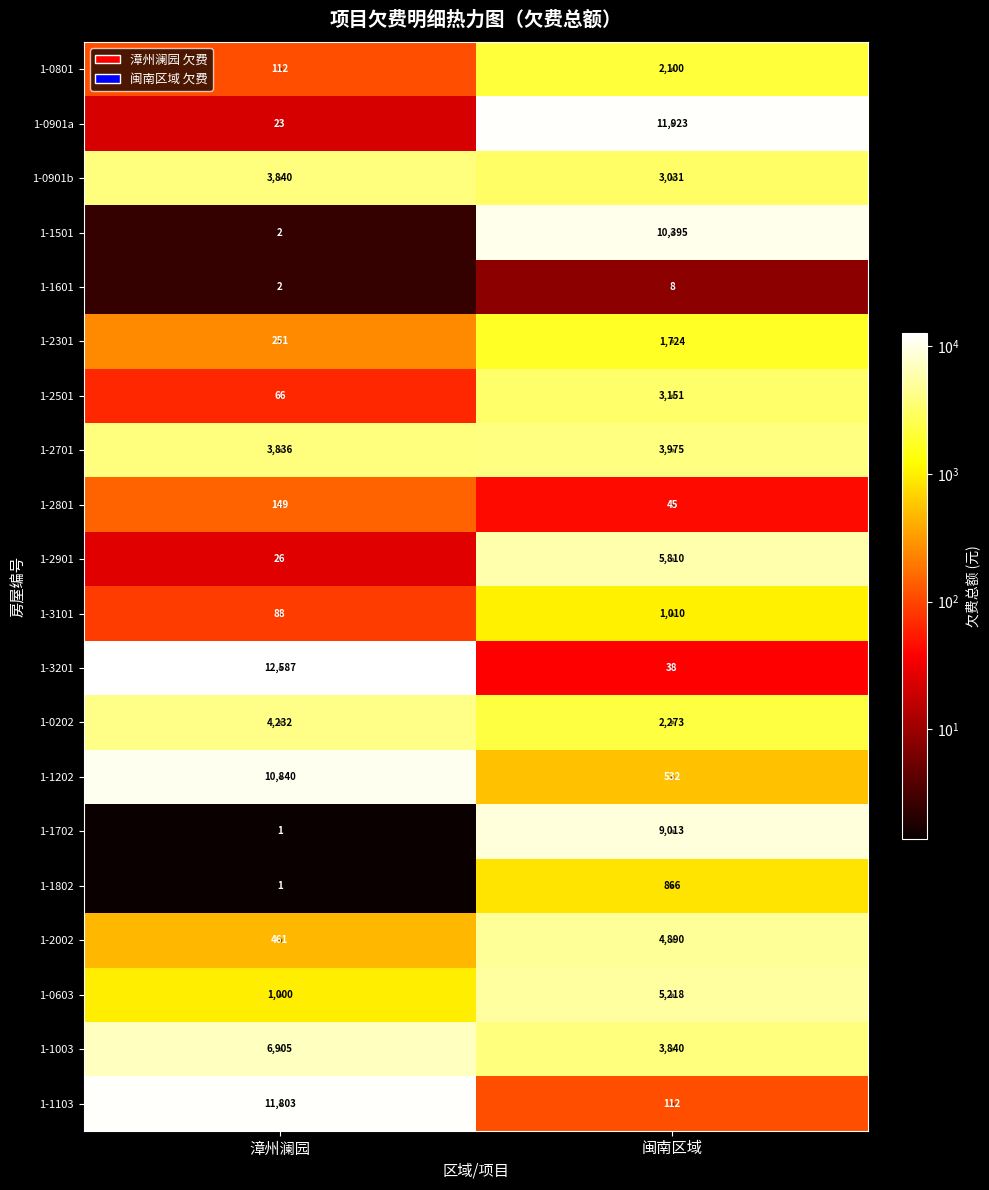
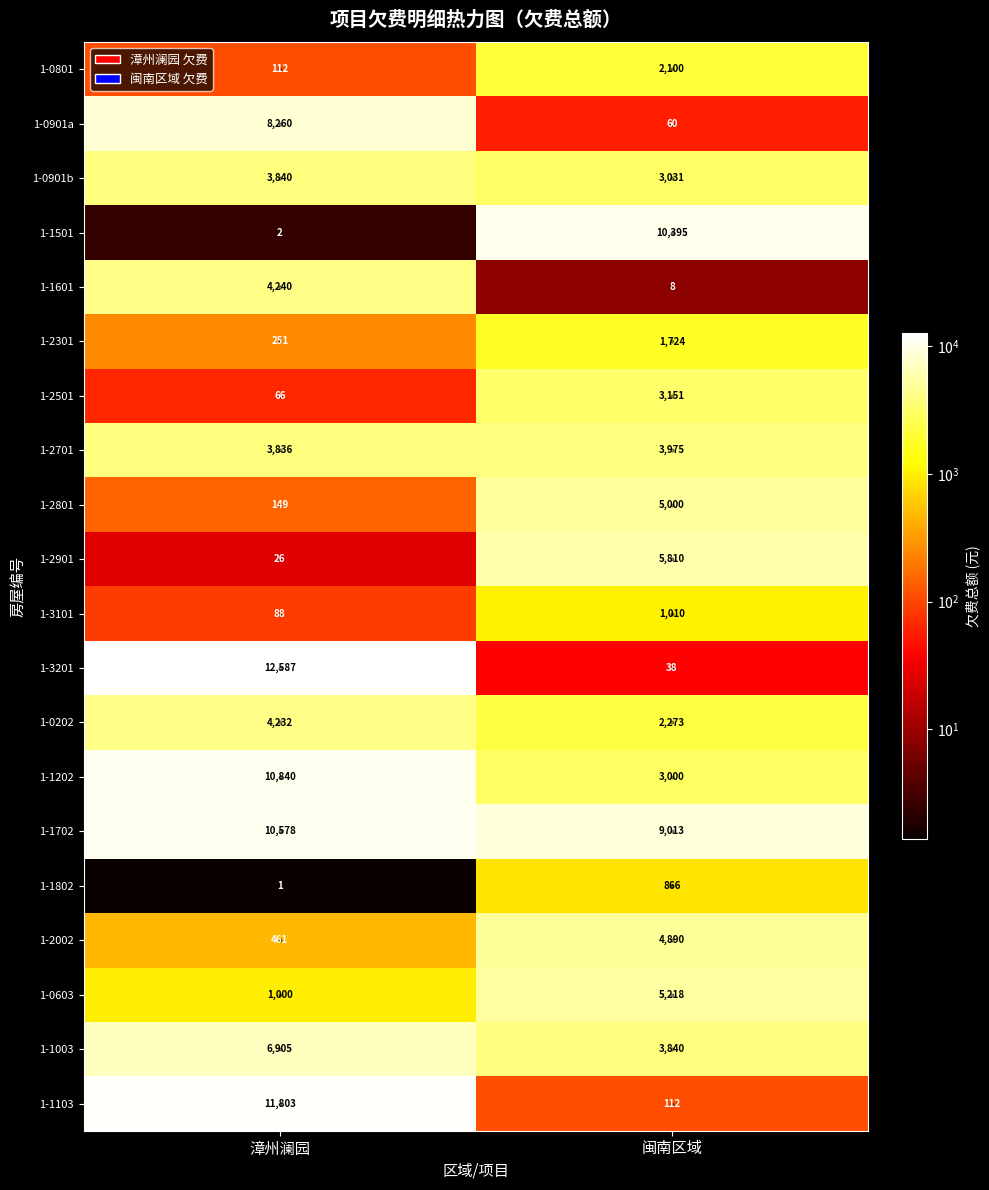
1-0901a, 漳州澜园: 23 -> 8,260
1-0901a, 闽南区域: 11,923 -> 60
1-1601, 漳州澜园: 2 -> 4,240
1-2801, 闽南区域: 45 -> 5,000
1-1202, 闽南区域: 532 -> 3,000
1-1702, 漳州澜园: 1 -> 10,578
